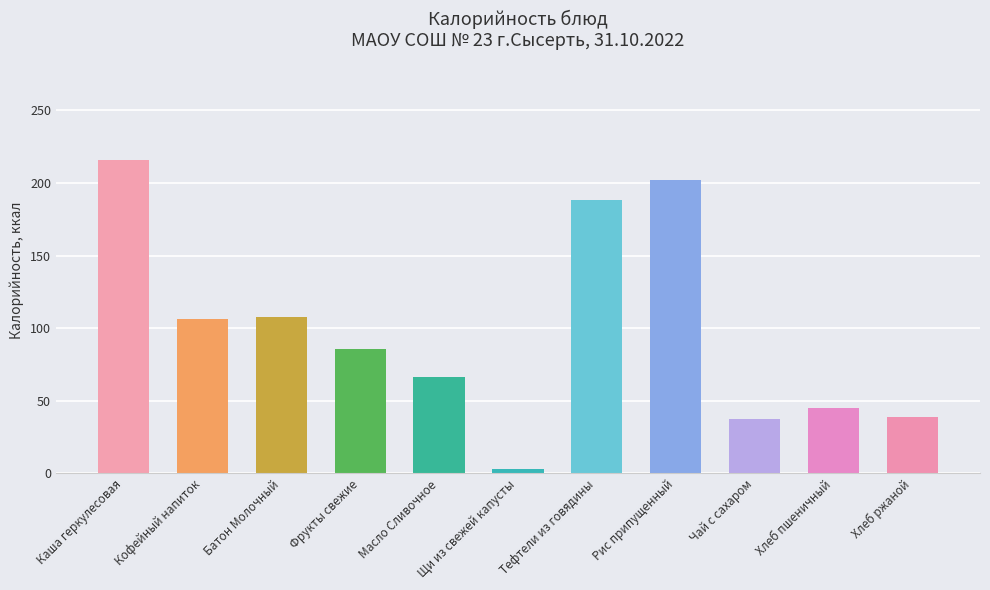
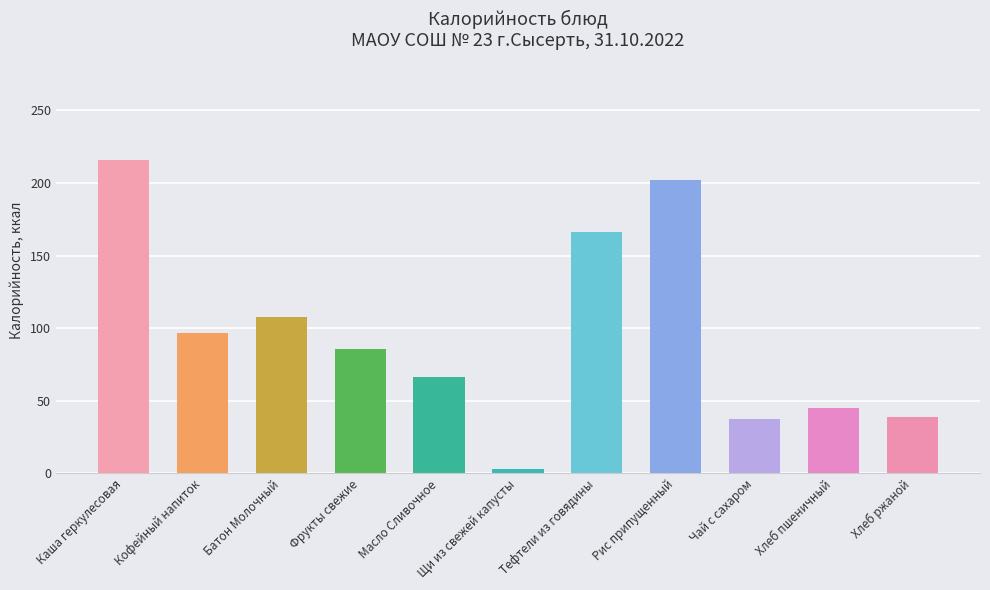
Кофейный напиток: 106 -> 96
Тефтели из говядины: 189 -> 166
